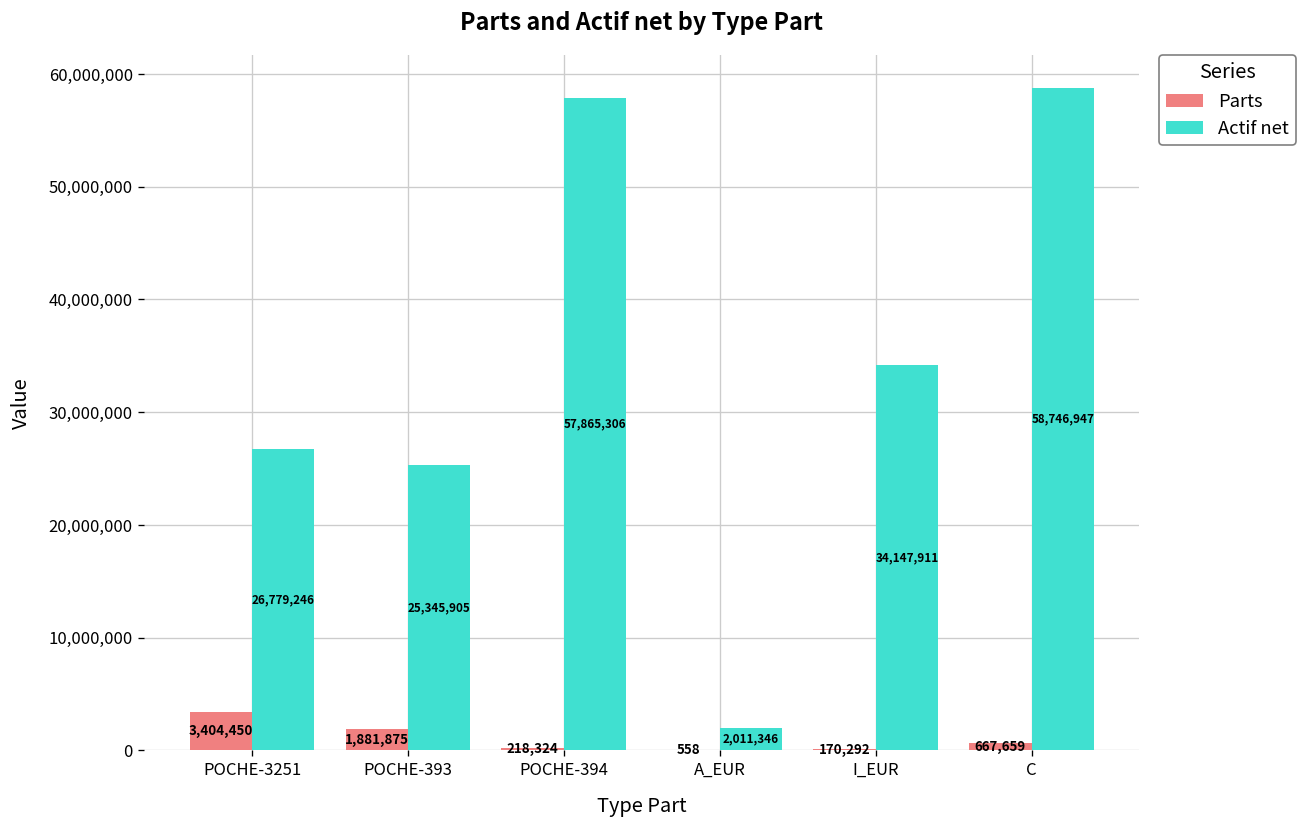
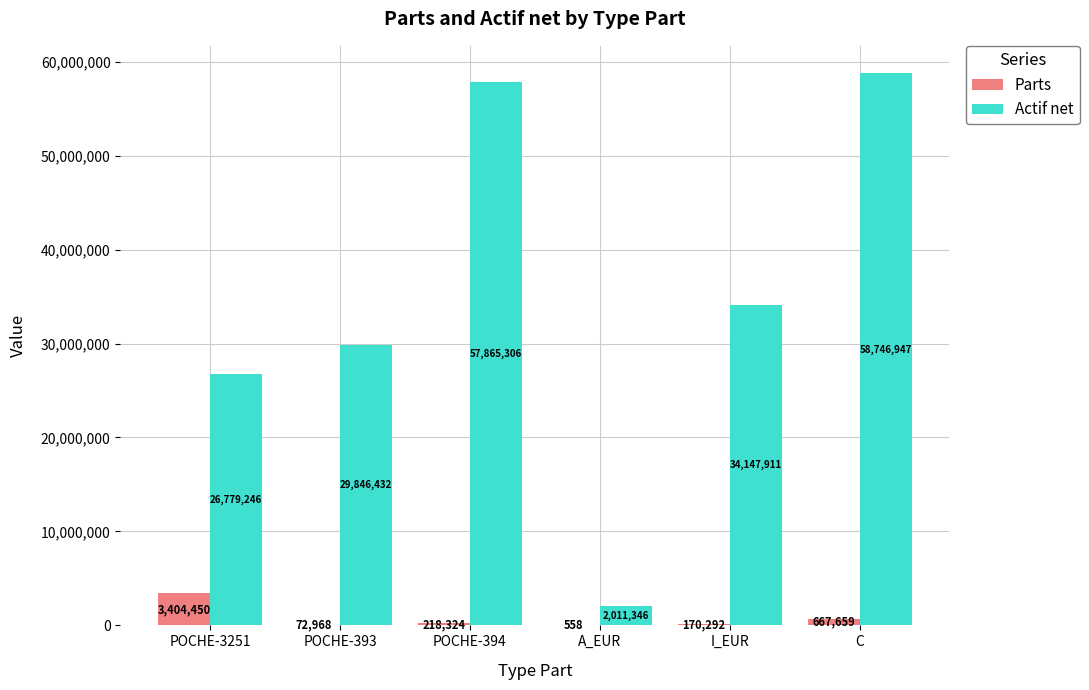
Parts, POCHE-393: 1,881,875 -> 72,968
Actif net, POCHE-393: 25,345,905 -> 29,846,432
